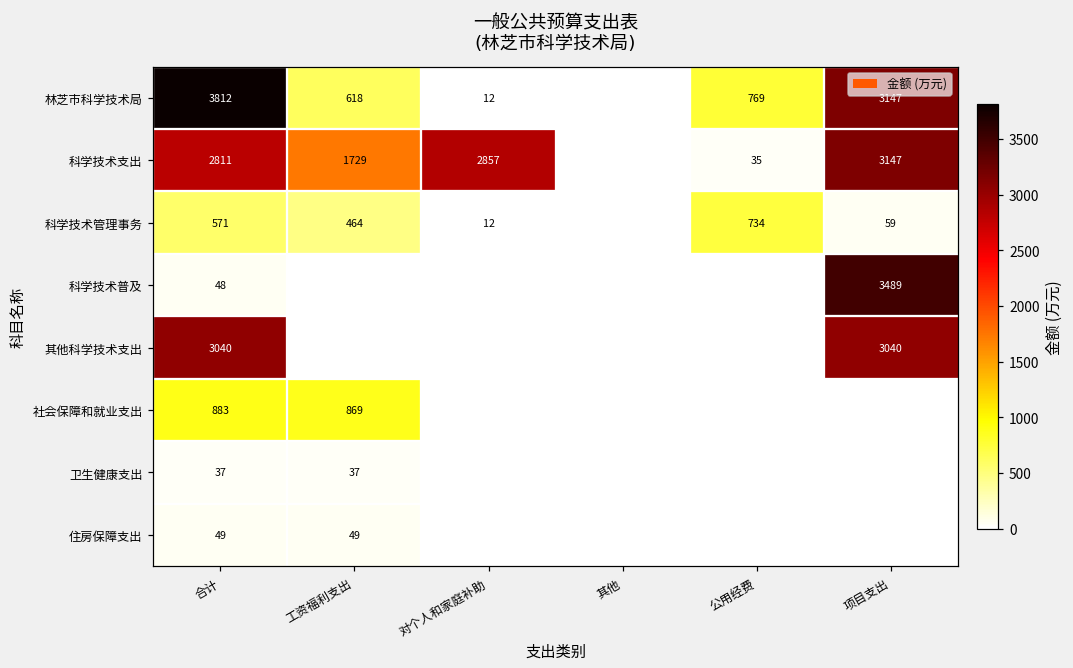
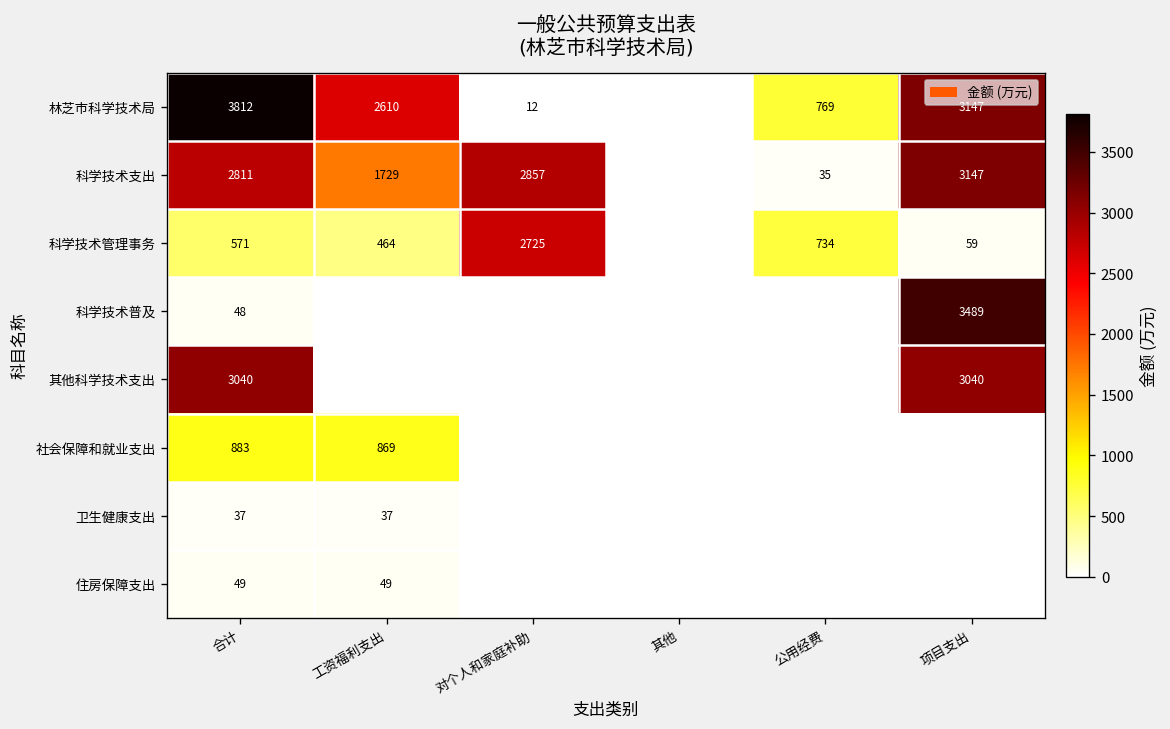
林芝市科学技术局, 工资福利支出: 618 -> 2610
科学技术管理事务, 对个人和家庭补助: 12 -> 2725
